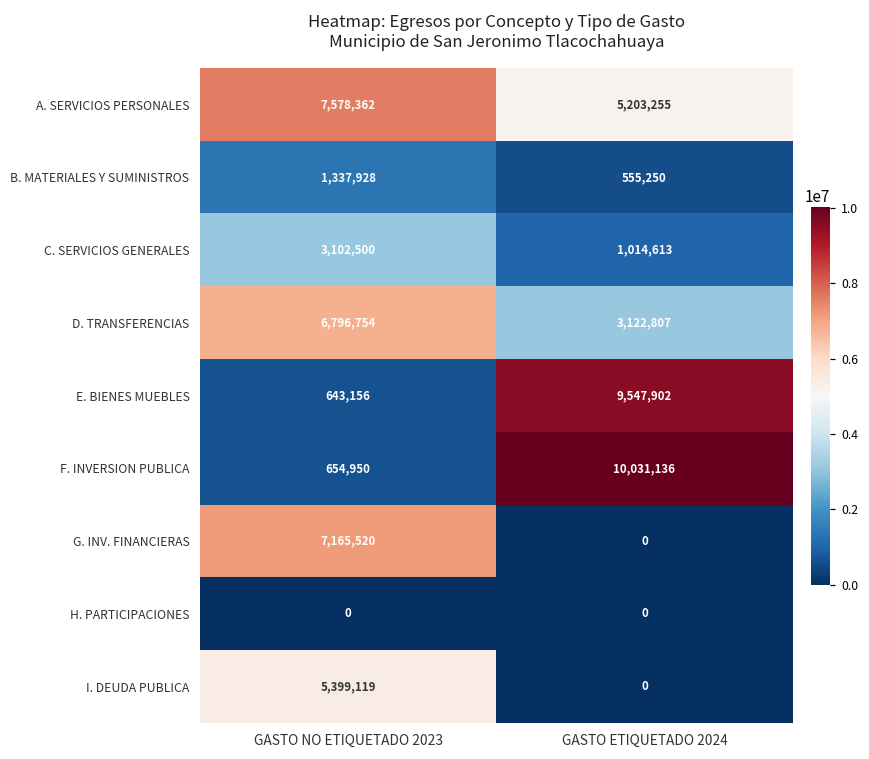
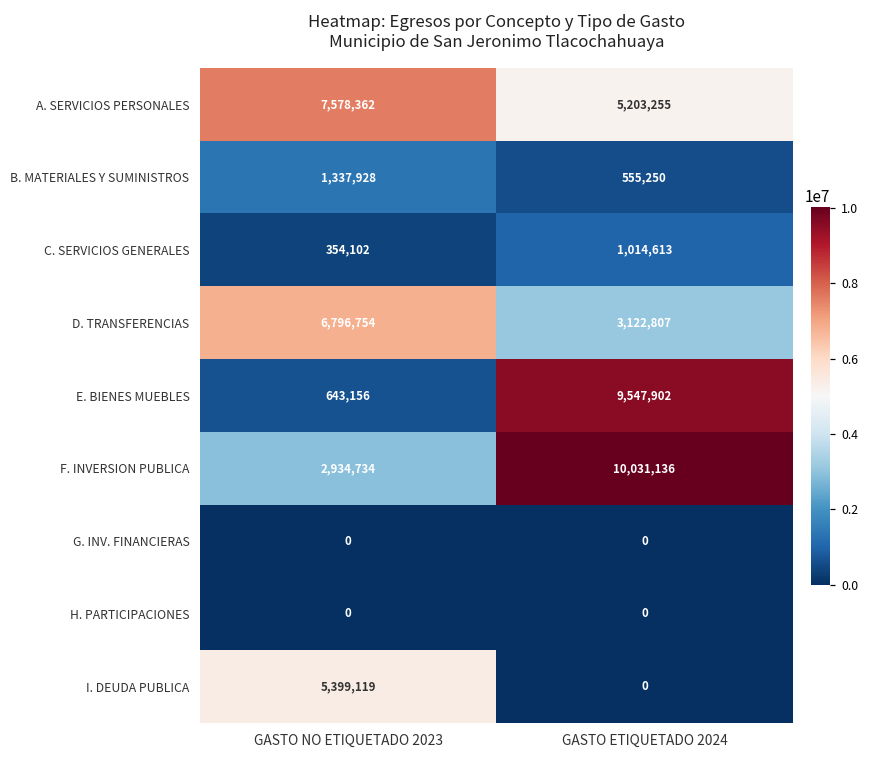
C. SERVICIOS GENERALES, GASTO NO ETIQUETADO 2023: 3,102,500 -> 354,102
F. INVERSION PUBLICA, GASTO NO ETIQUETADO 2023: 654,950 -> 2,934,734
G. INV. FINANCIERAS, GASTO NO ETIQUETADO 2023: 7,165,520 -> 0
